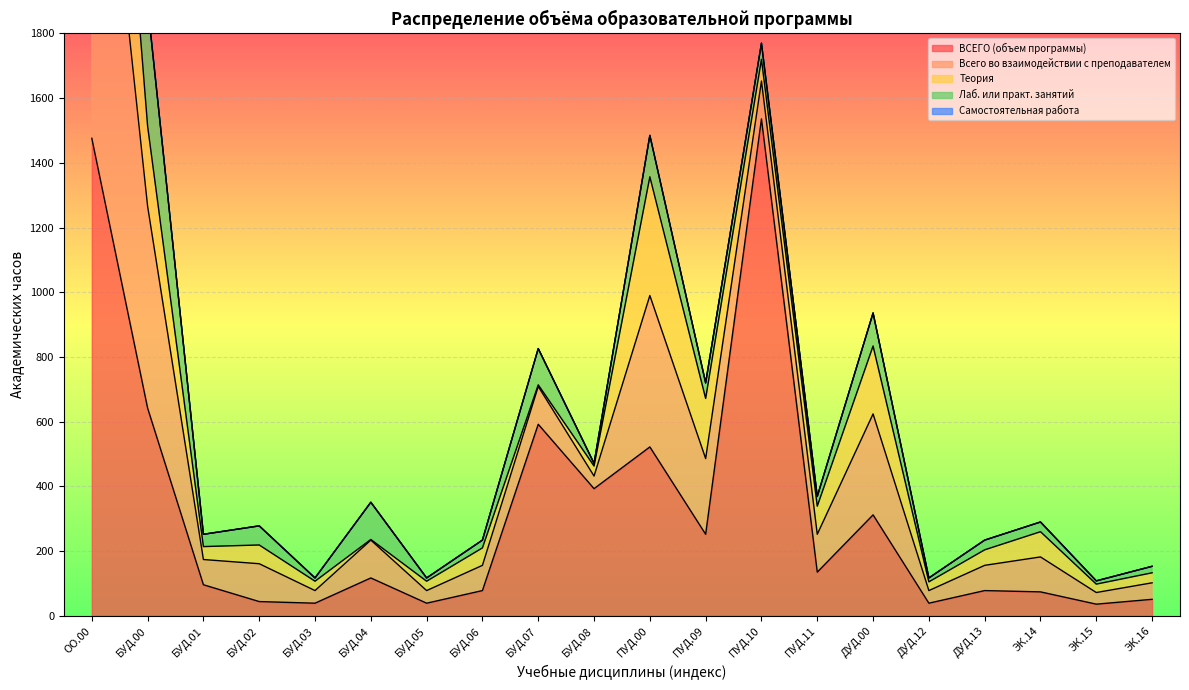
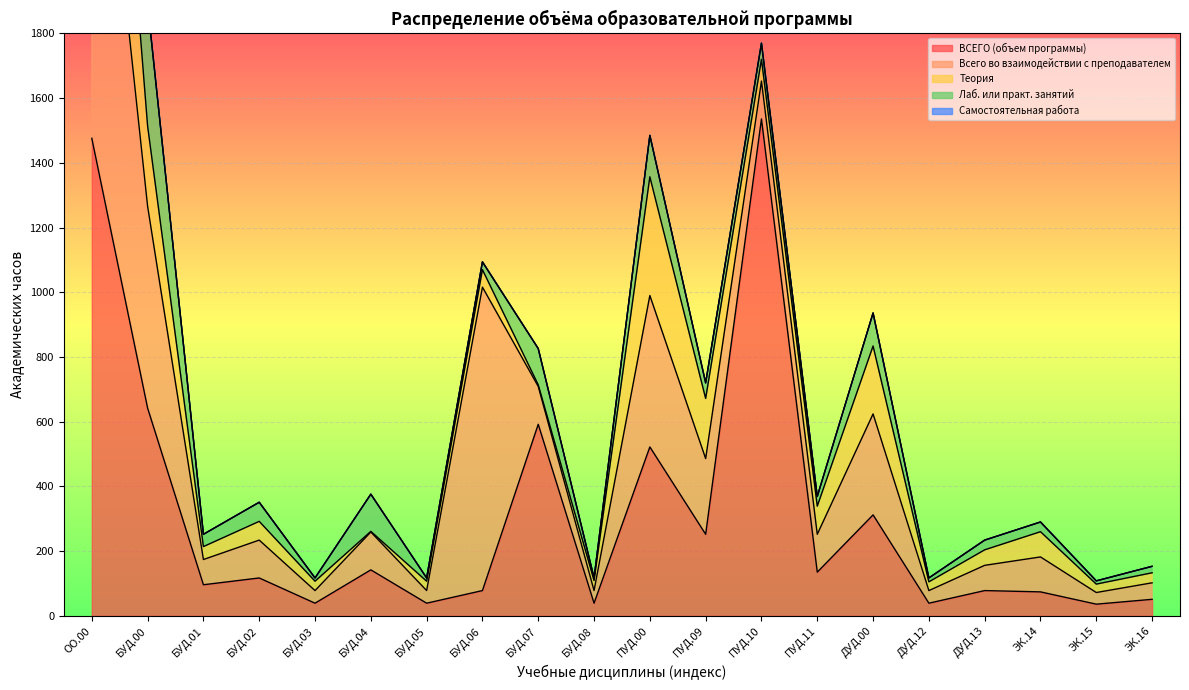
ВСЕГО (объем программы), БУД.02: 40 -> 120
ВСЕГО (объем программы), БУД.04: 120 -> 140
Всего во взаимодействии с преподавателем, БУД.06: 80 -> 940
ВСЕГО (объем программы), БУД.08: 390 -> 40
